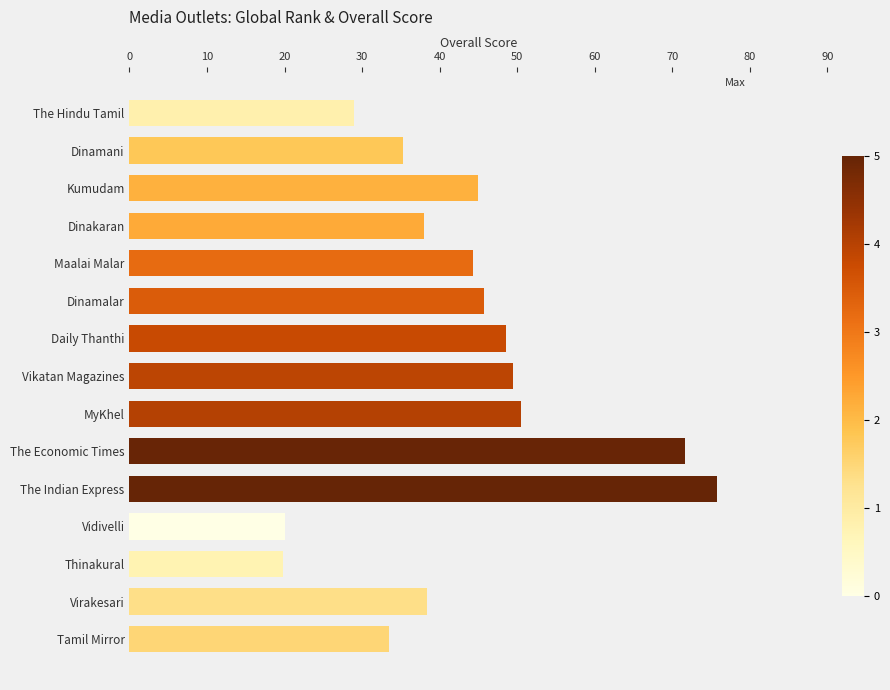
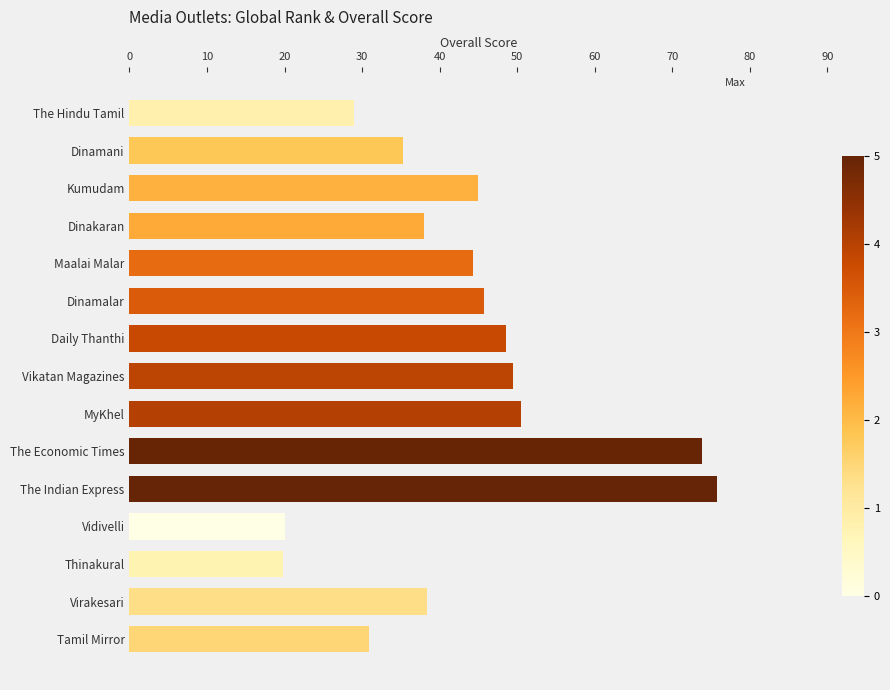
The Economic Times: 72 -> 74
Tamil Mirror: 34 -> 31
